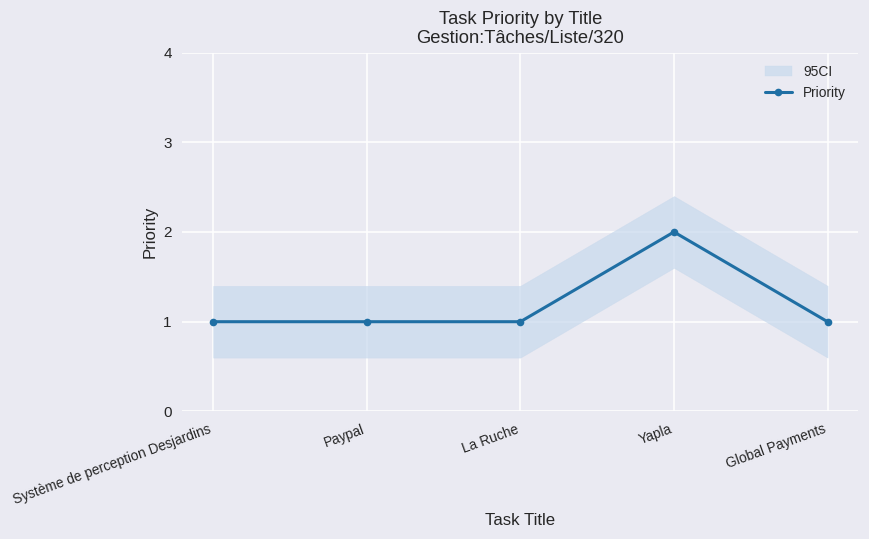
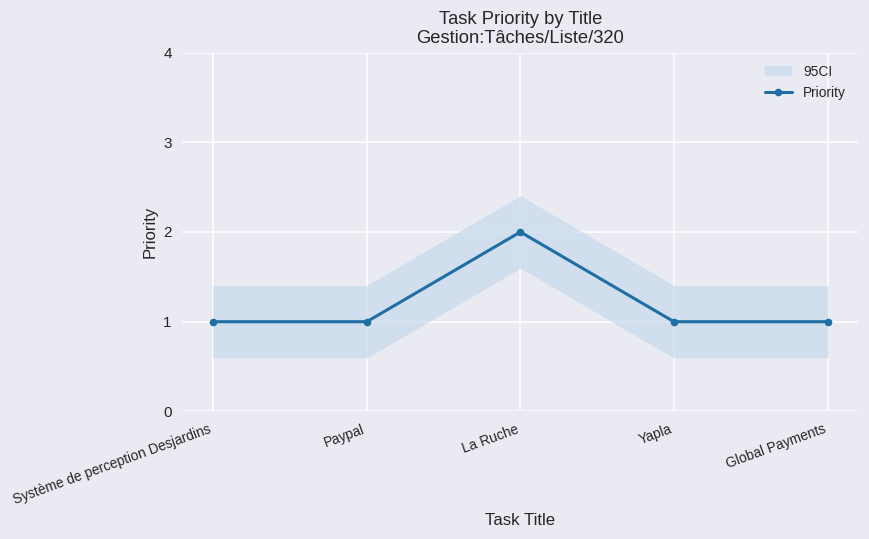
Priority, La Ruche: 1 -> 2
Priority, Yapla: 2 -> 1
